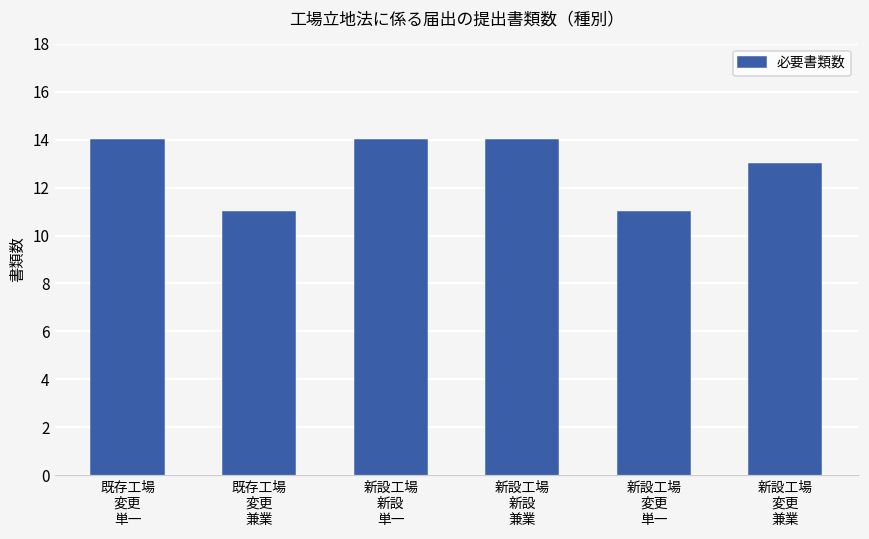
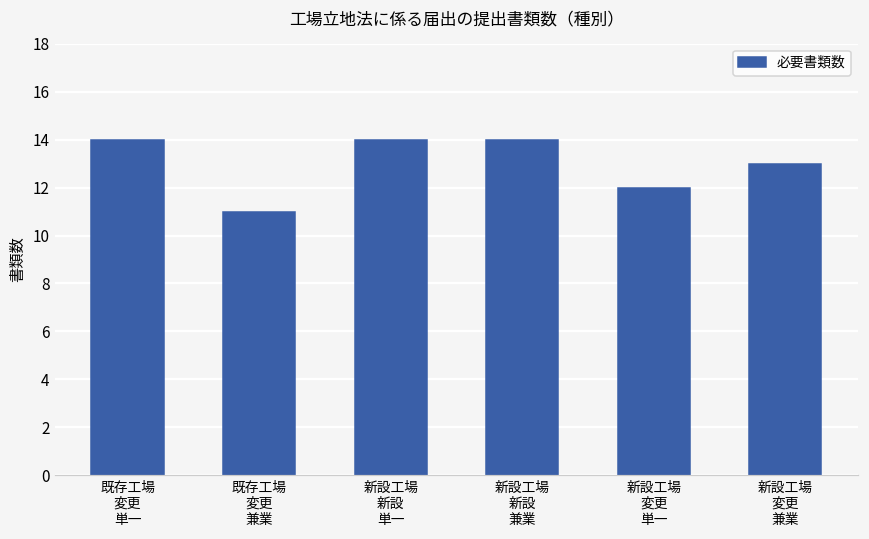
新設工場 変更 単一: 11 -> 12
